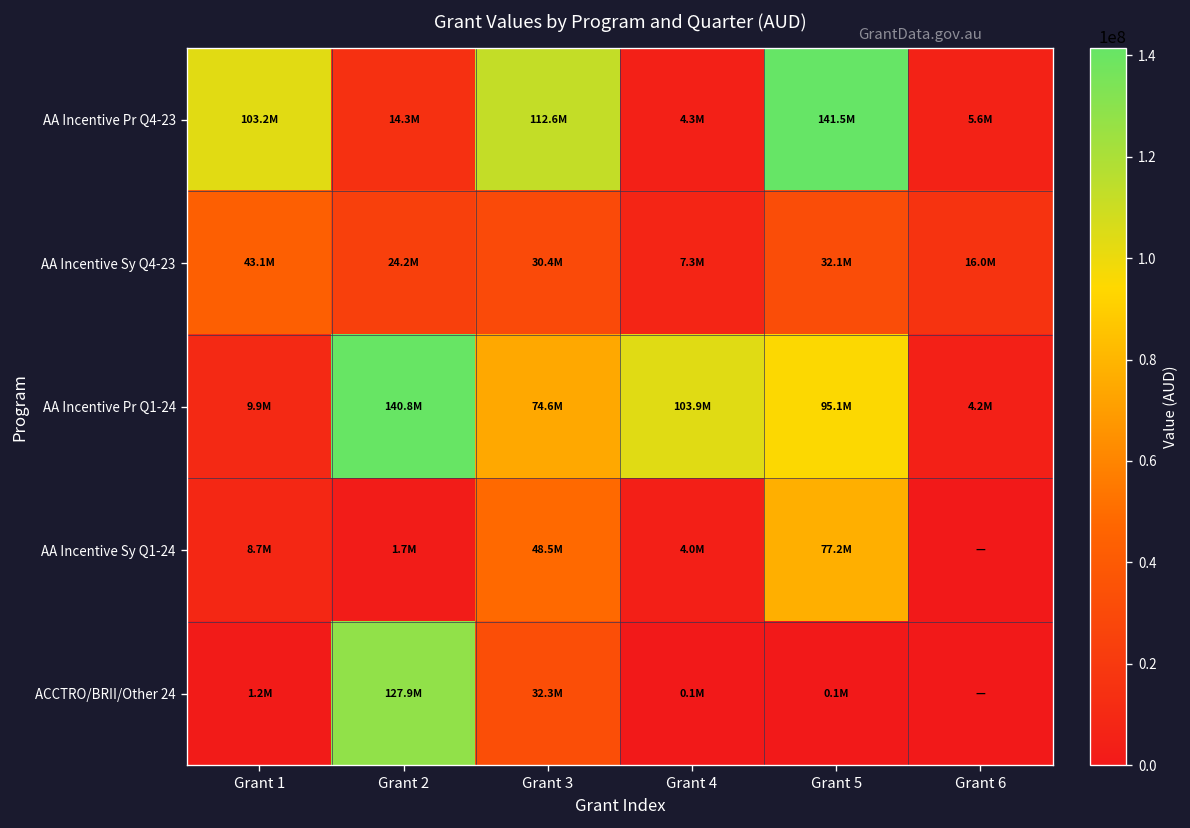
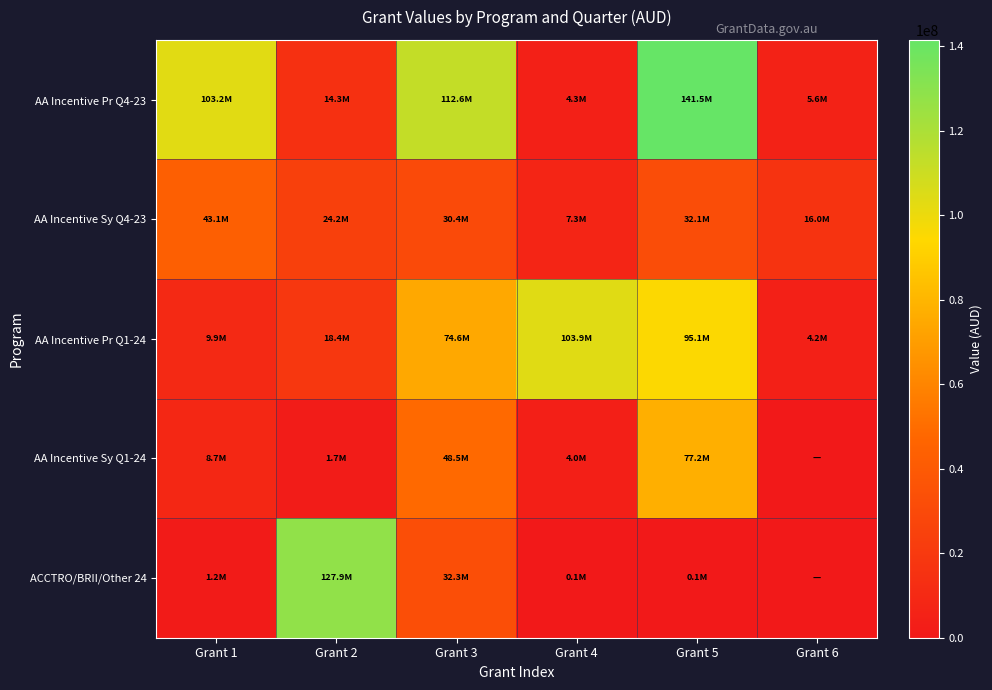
AA Incentive Pr Q1-24, Grant 2: 140.8M -> 18.4M
